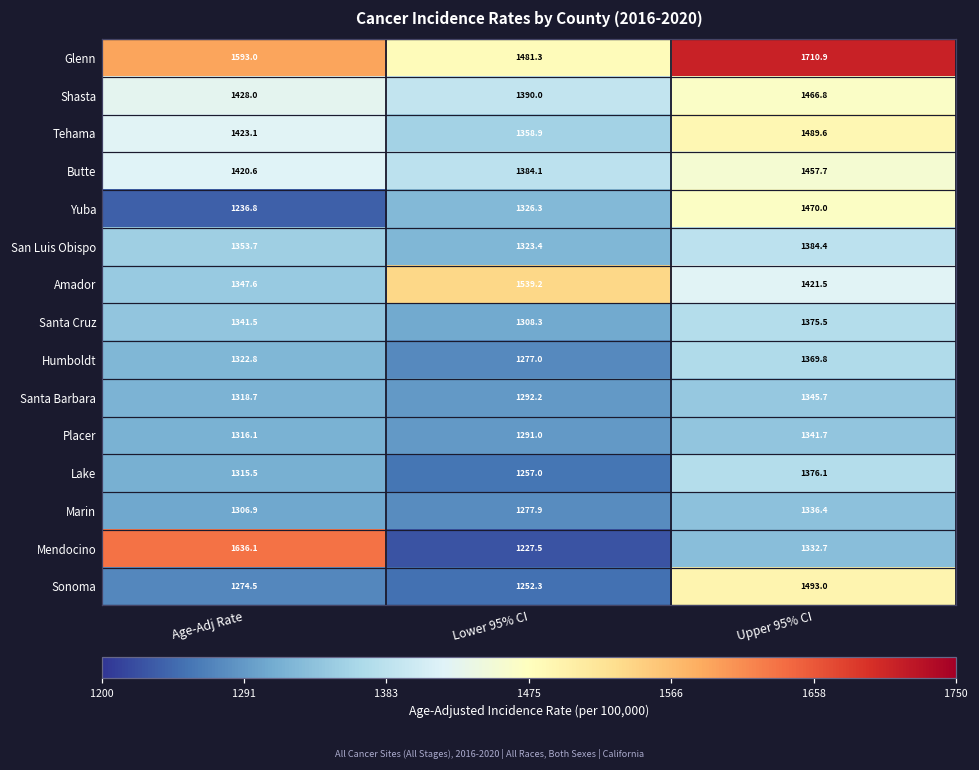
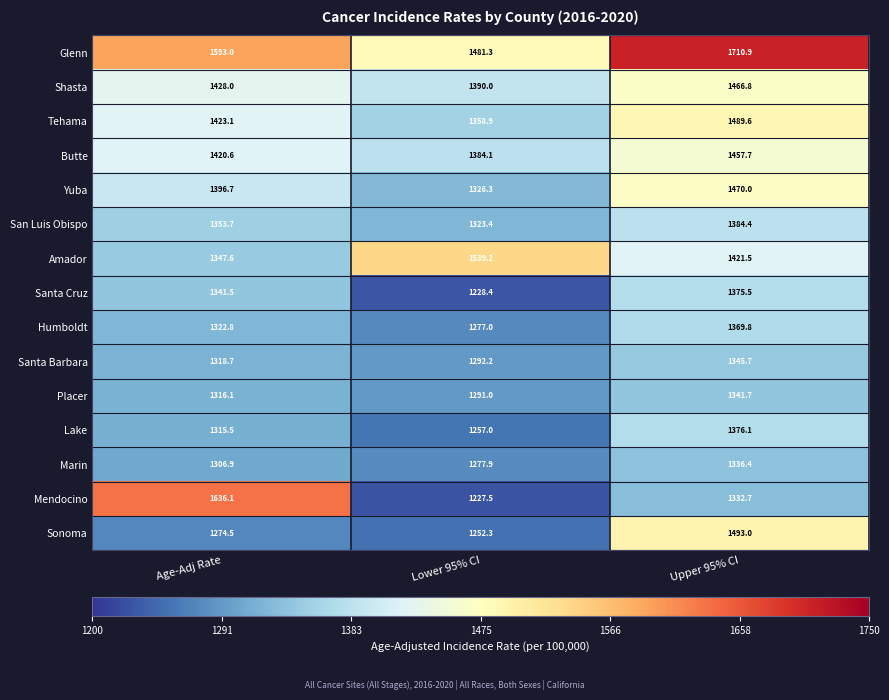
Yuba, Age-Adj Rate: 1236.8 -> 1396.7
Santa Cruz, Lower 95% CI: 1308.3 -> 1228.4
